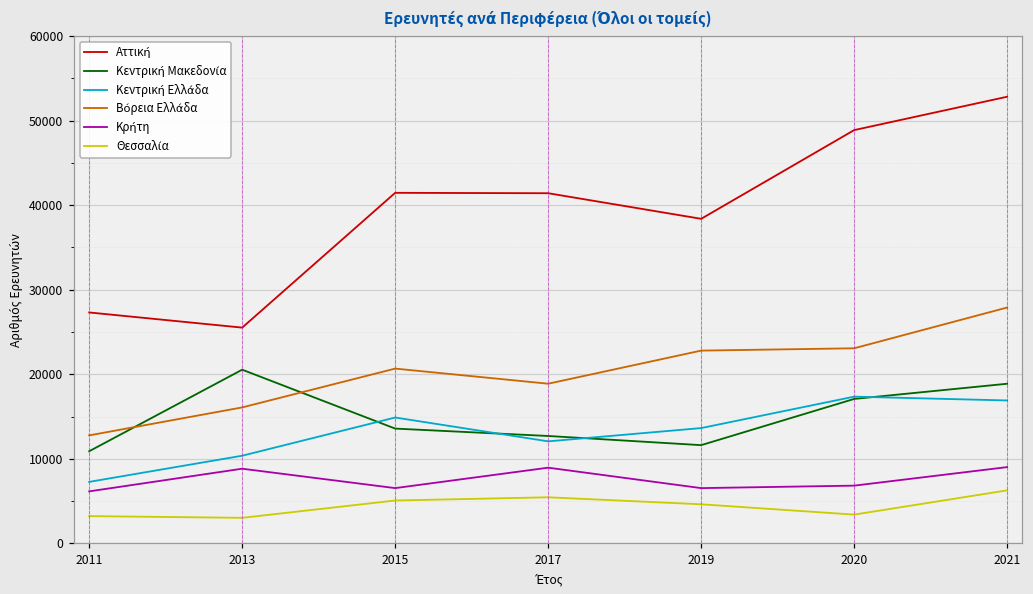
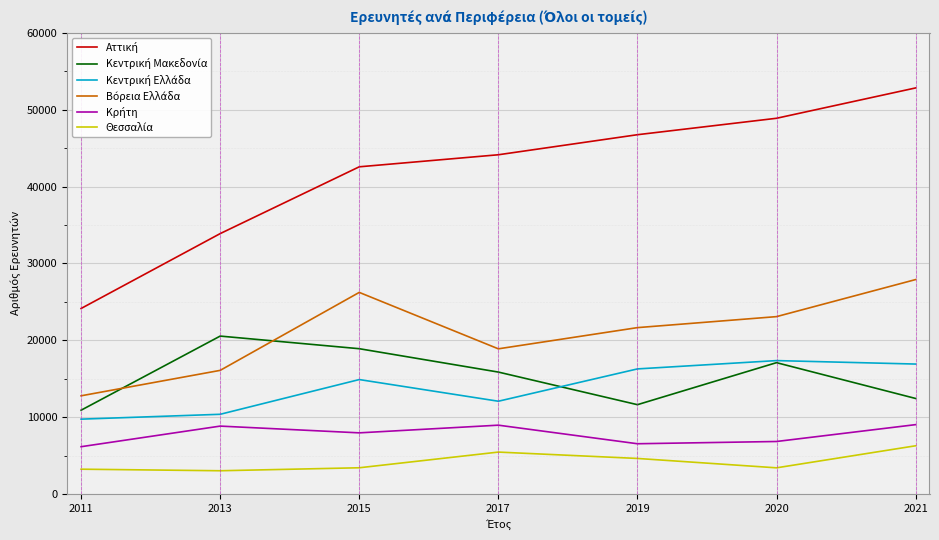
Αττική, 2011: 27000 -> 24000
Κεντρική Ελλάδα, 2011: 7000 -> 10000
Αττική, 2013: 26000 -> 34000
Αττική, 2015: 41000 -> 43000
Κεντρική Μακεδονία, 2015: 14000 -> 19000
Βόρεια Ελλάδα, 2015: 21000 -> 26000
Κρήτη, 2015: 7000 -> 8000
Θεσσαλία, 2015: 5000 -> 3000
Αττική, 2017: 41000 -> 44000
Κεντρική Μακεδονία, 2017: 13000 -> 16000
Αττική, 2019: 38000 -> 47000
Κεντρική Ελλάδα, 2019: 14000 -> 16000
Βόρεια Ελλάδα, 2019: 23000 -> 22000
Κεντρική Μακεδονία, 2021: 19000 -> 12000
